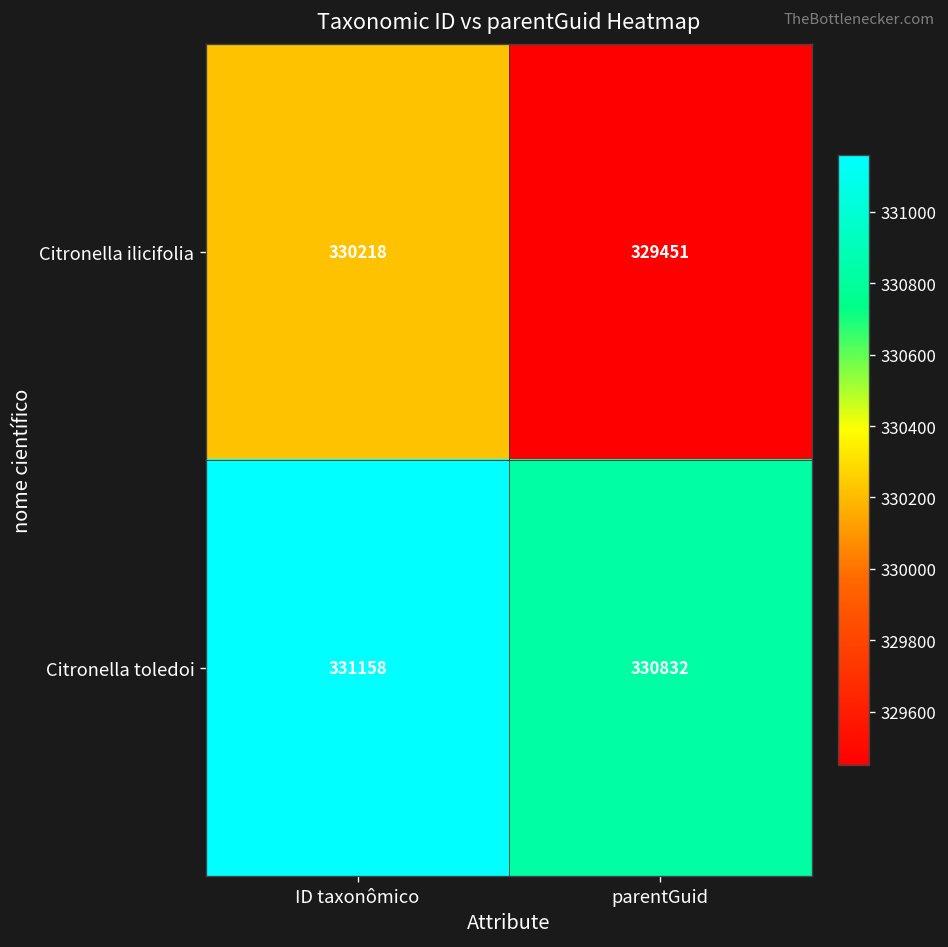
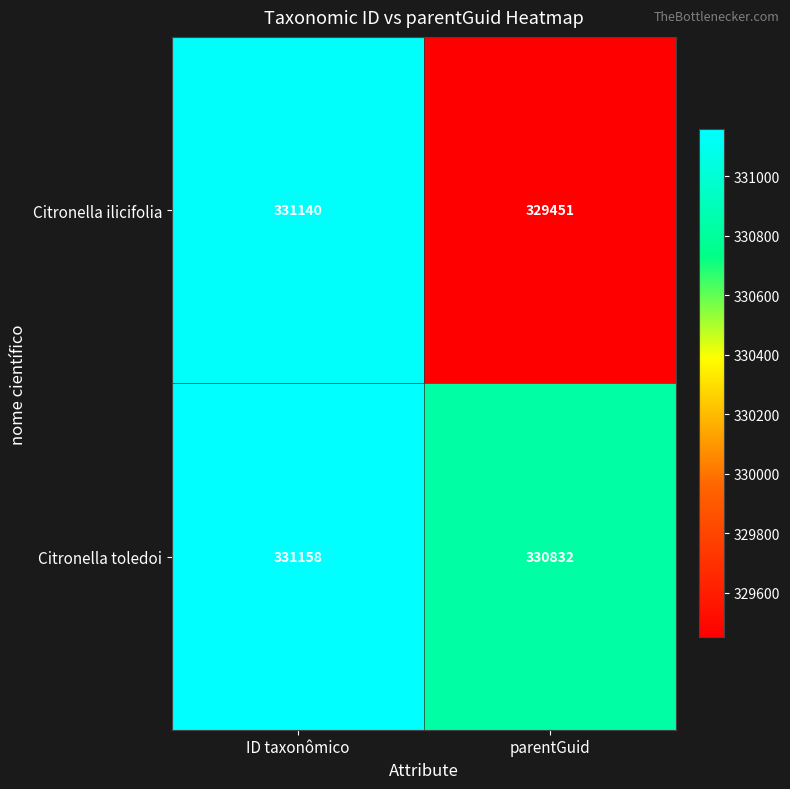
Citronella ilicifolia, ID taxonômico: 330218 -> 331140
